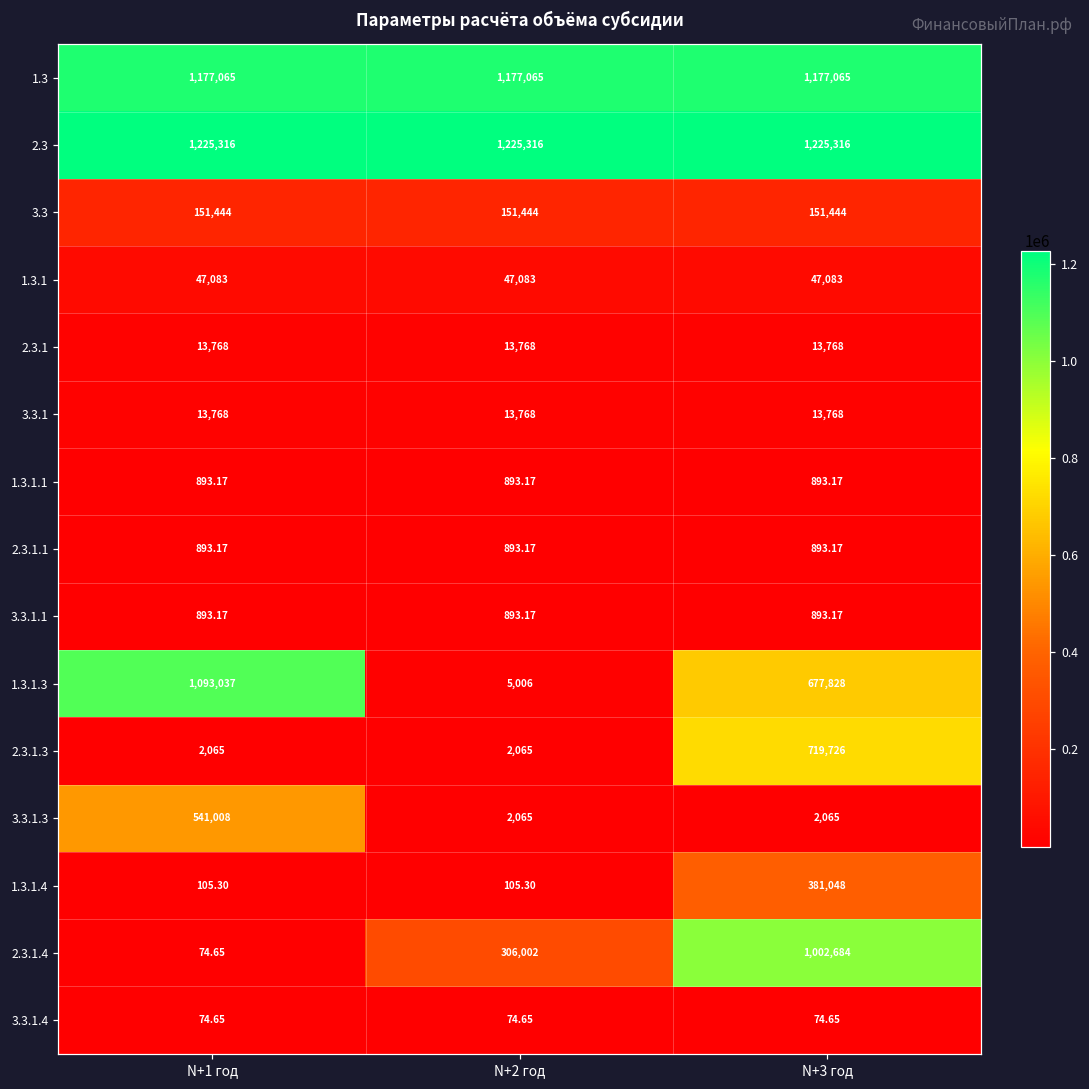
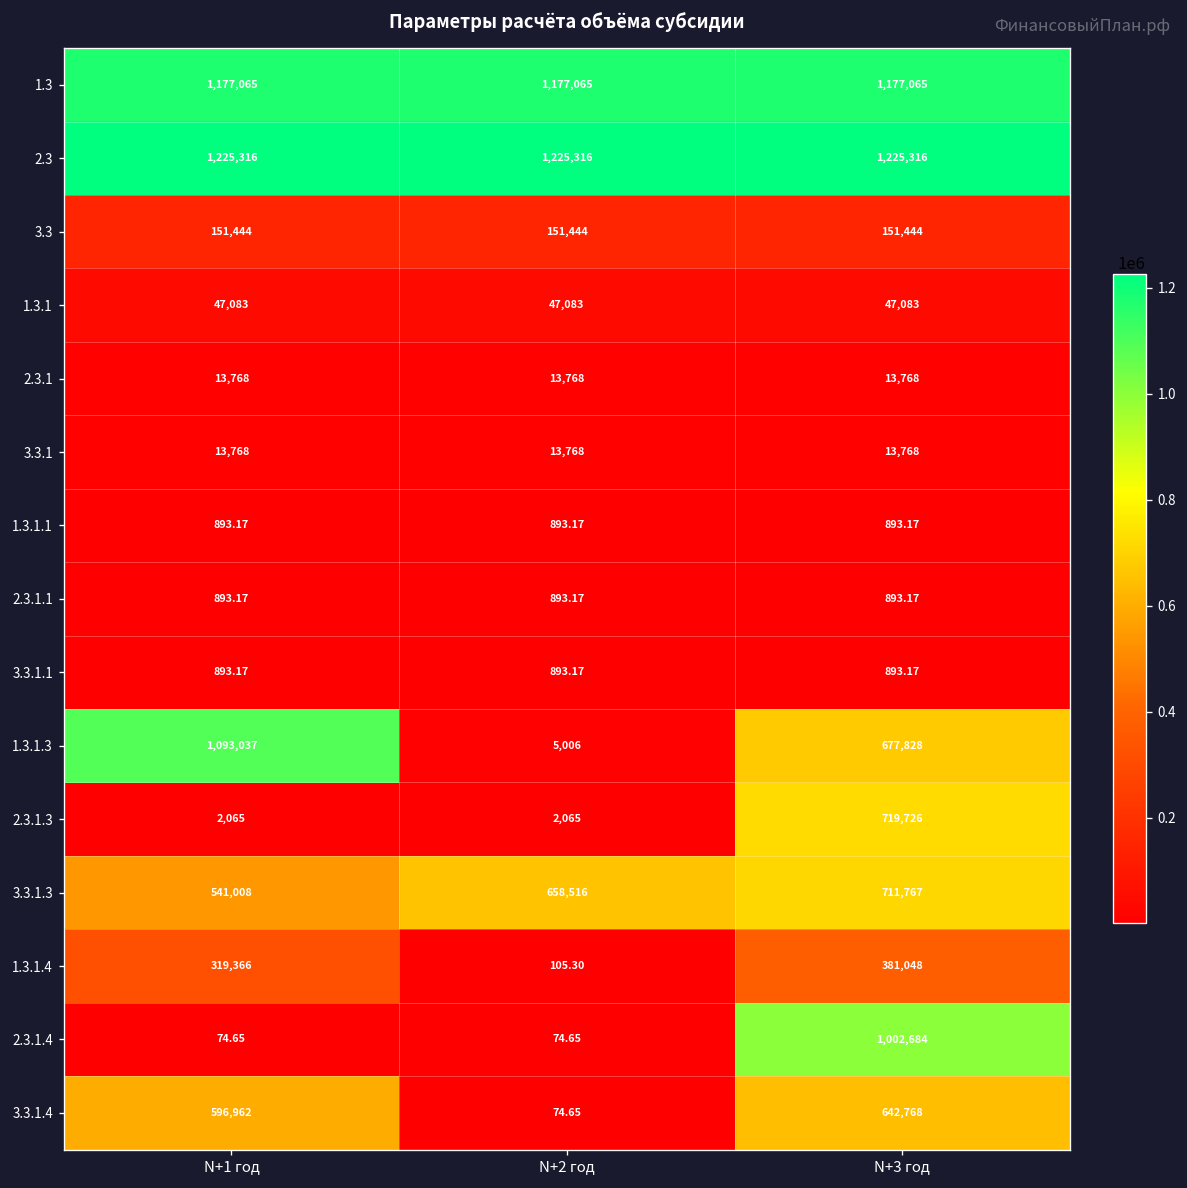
3.3.1.3, N+2 год: 2,065 -> 658,516
3.3.1.3, N+3 год: 2,065 -> 711,767
1.3.1.4, N+1 год: 105.30 -> 319,366
2.3.1.4, N+2 год: 306,002 -> 74.65
3.3.1.4, N+1 год: 74.65 -> 596,962
3.3.1.4, N+3 год: 74.65 -> 642,768
